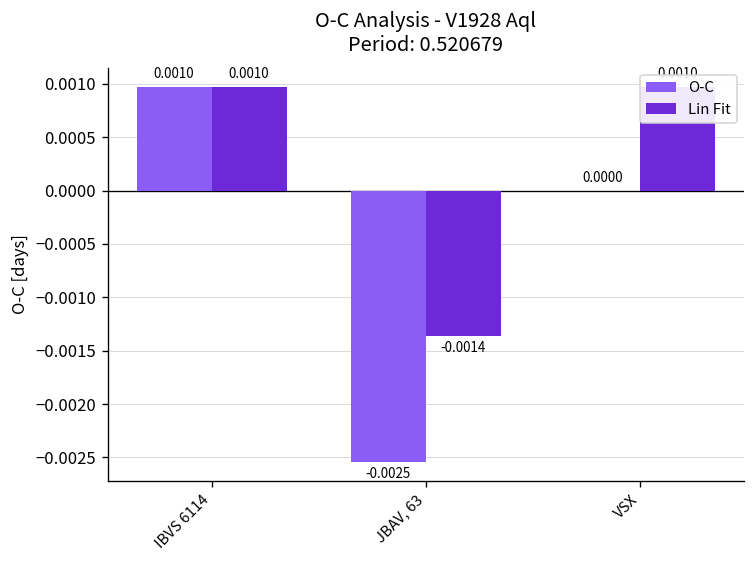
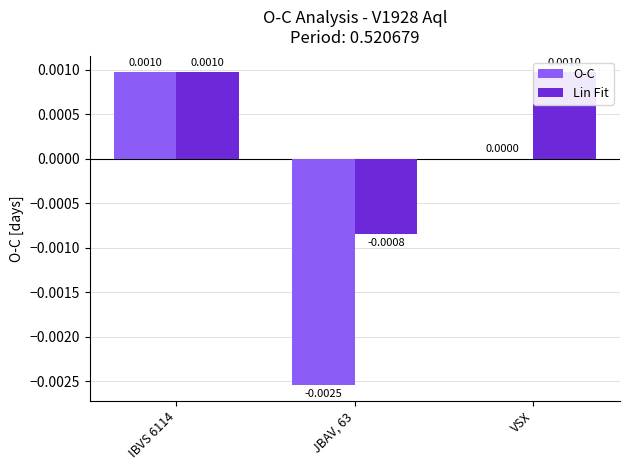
Lin Fit, JBAV, 63: -0.0014 -> -0.0008
